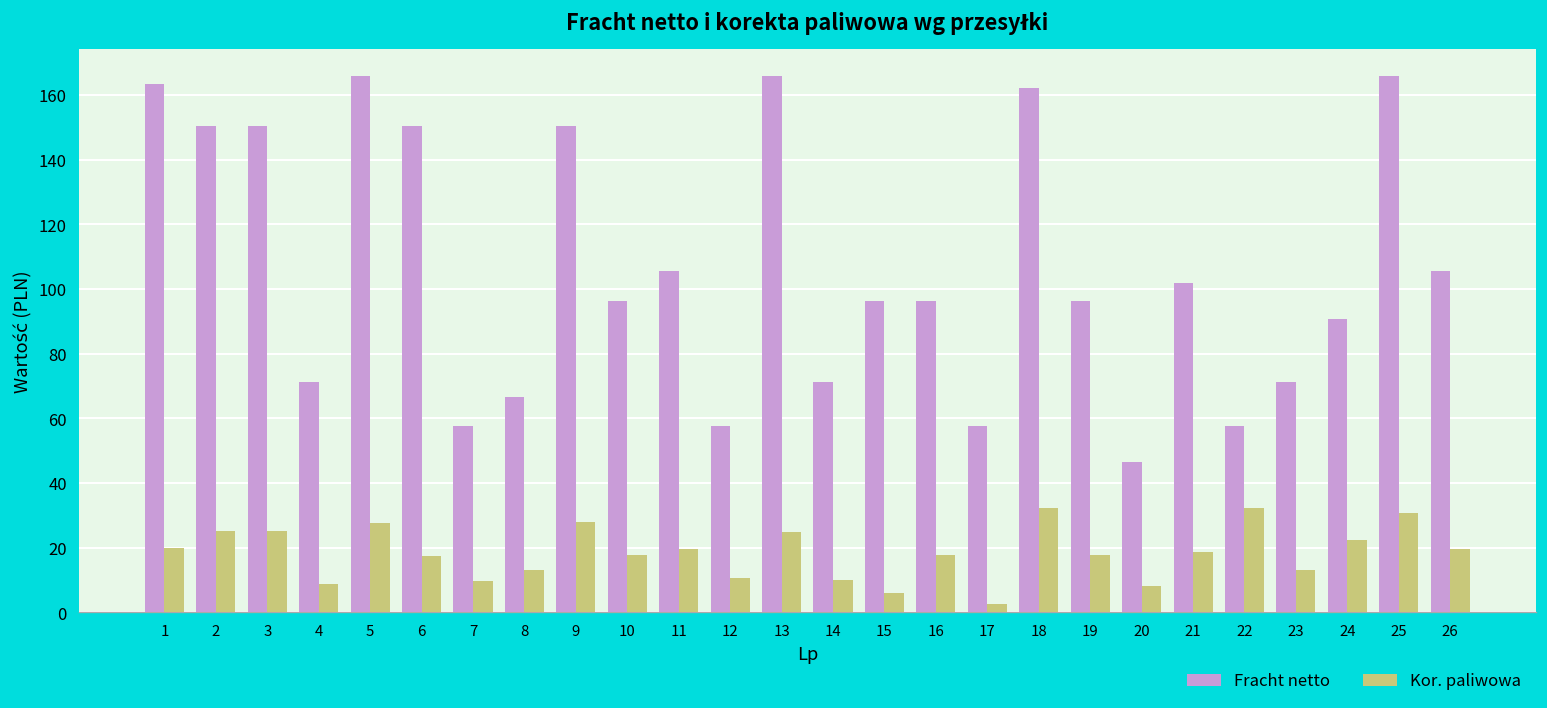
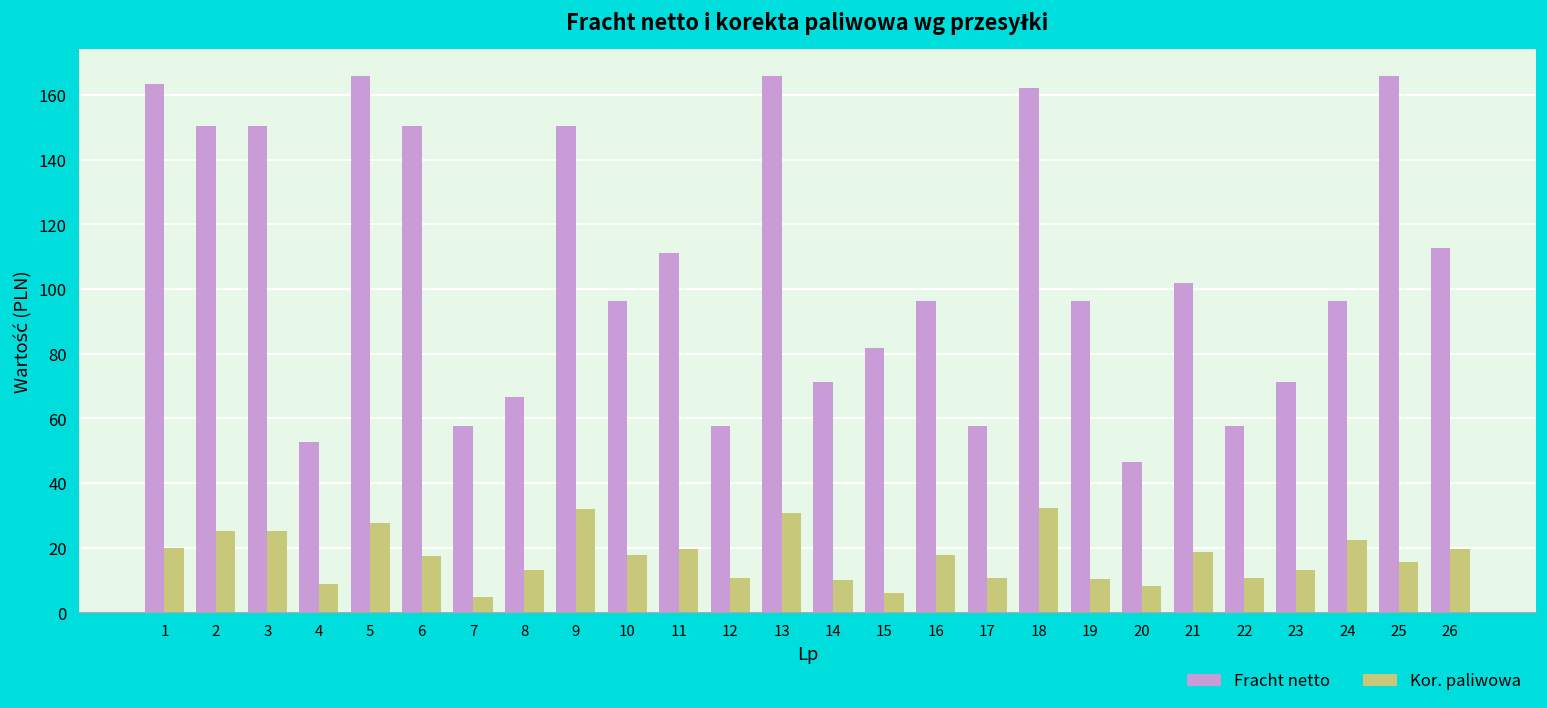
Fracht netto, 4: 71 -> 53
Kor. paliwowa, 7: 10 -> 5
Kor. paliwowa, 9: 28 -> 32
Fracht netto, 11: 105 -> 111
Kor. paliwowa, 13: 25 -> 31
Fracht netto, 15: 96 -> 82
Kor. paliwowa, 17: 3 -> 11
Kor. paliwowa, 19: 18 -> 11
Kor. paliwowa, 22: 32 -> 11
Fracht netto, 24: 91 -> 96
Kor. paliwowa, 25: 31 -> 16
Fracht netto, 26: 105 -> 113
